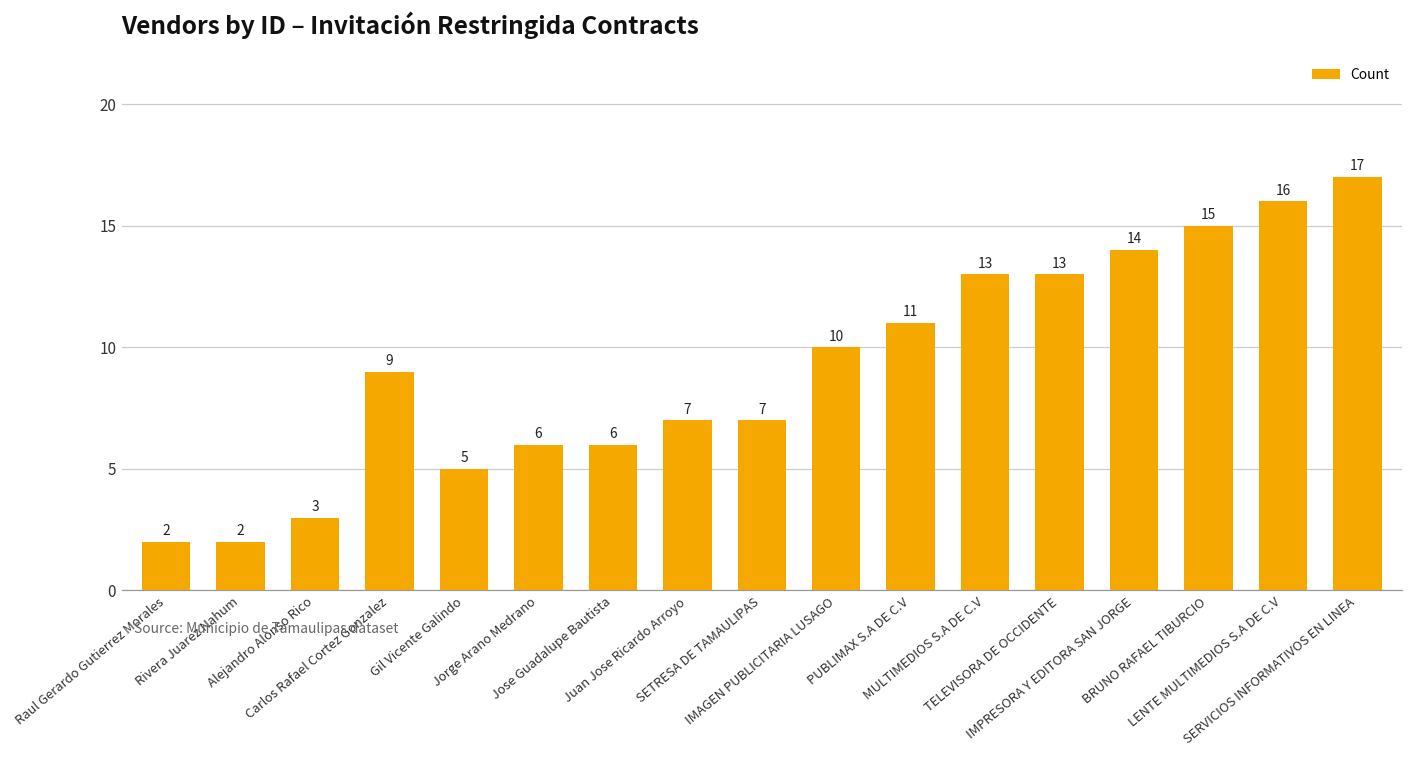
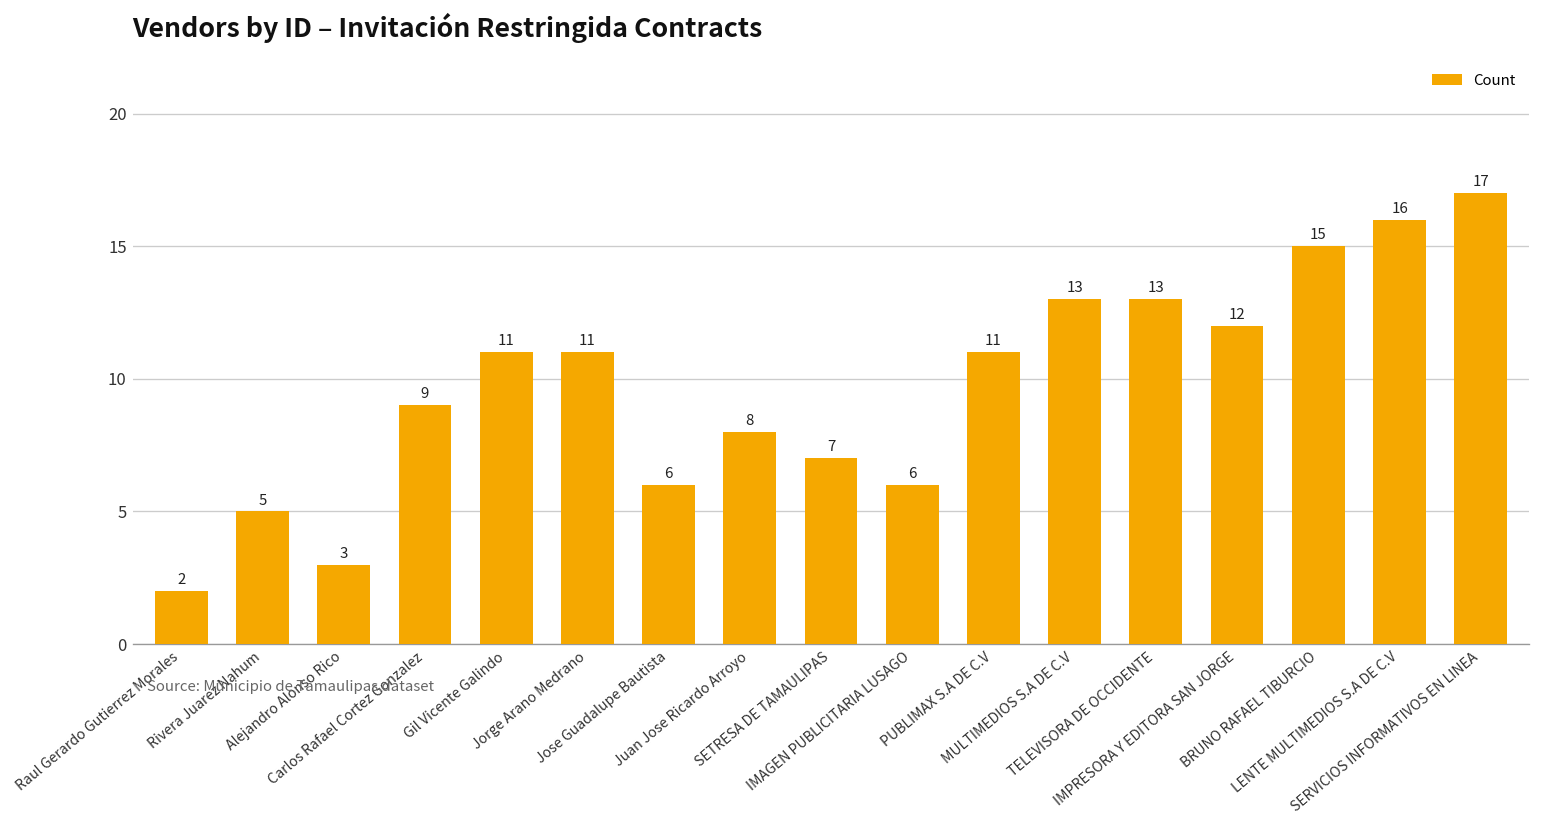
Rivera Juarez Nahum: 2 -> 5
Gil Vicente Galindo: 5 -> 11
Jorge Arano Medrano: 6 -> 11
Juan Jose Ricardo Arroyo: 7 -> 8
IMAGEN PUBLICITARIA LUSAGO: 10 -> 6
IMPRESORA Y EDITORA SAN JORGE: 14 -> 12
